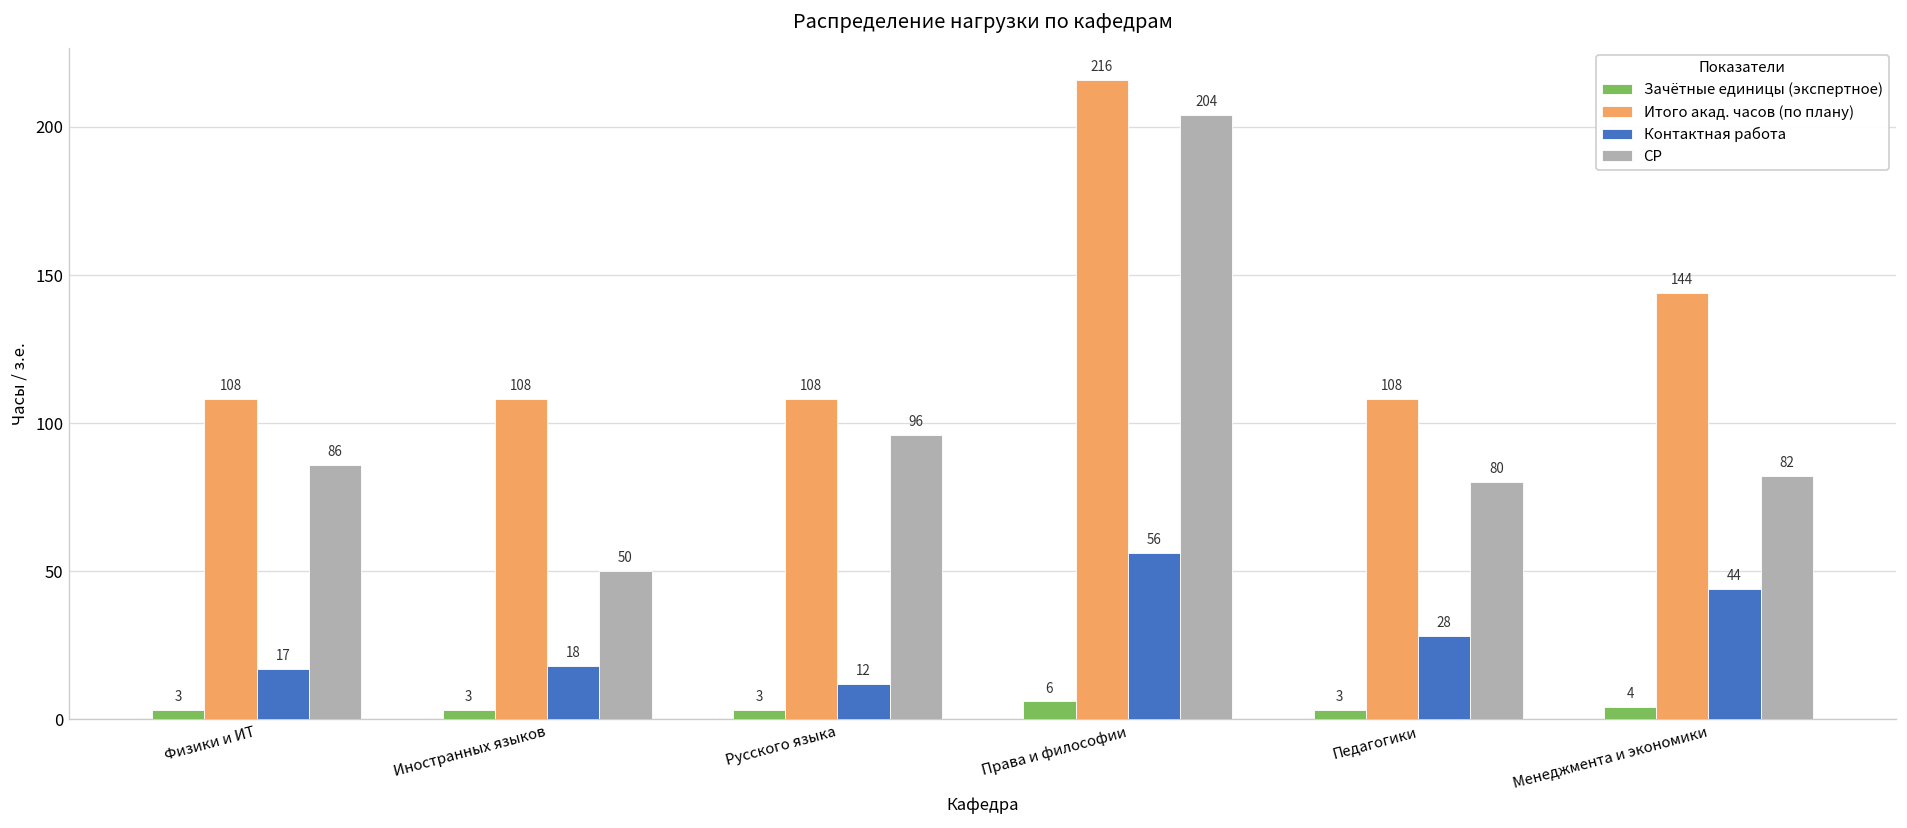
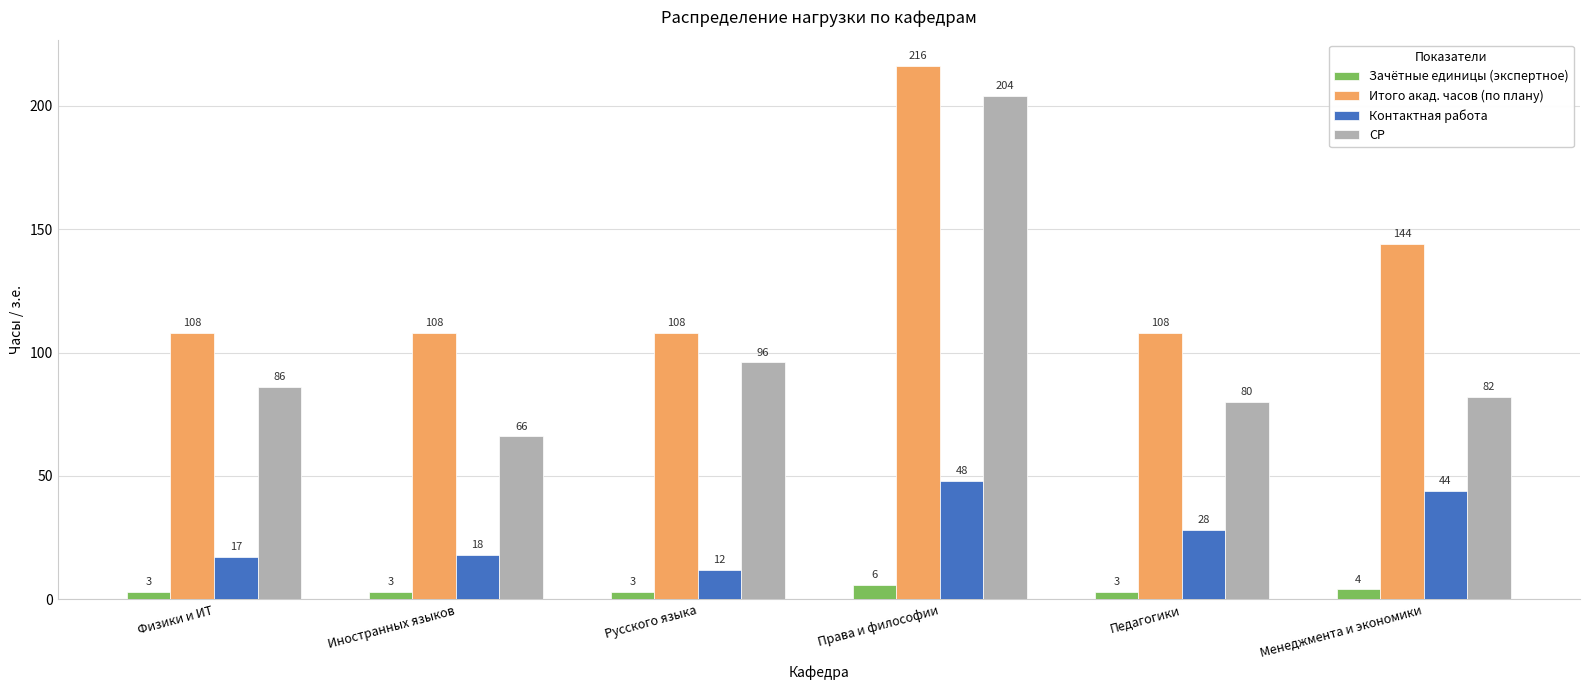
СР, Иностранных языков: 50 -> 66
Контактная работа, Права и философии: 56 -> 48
